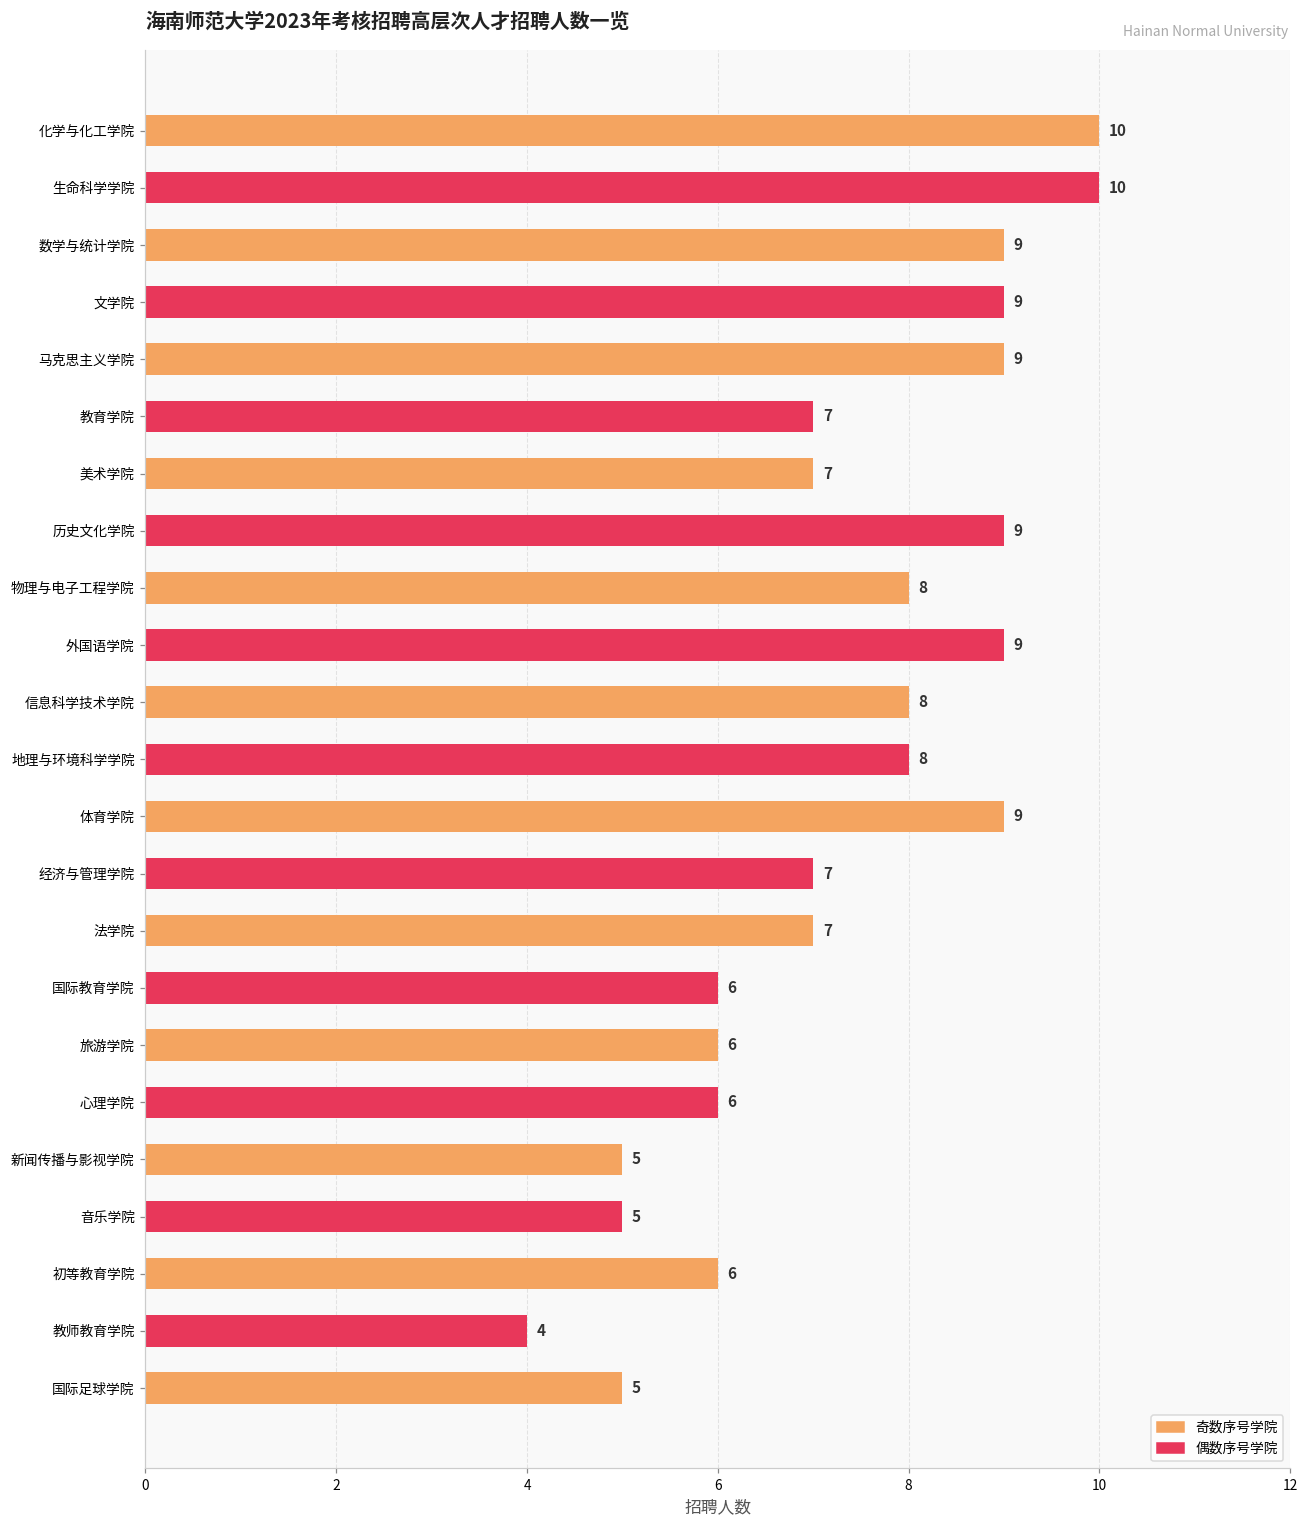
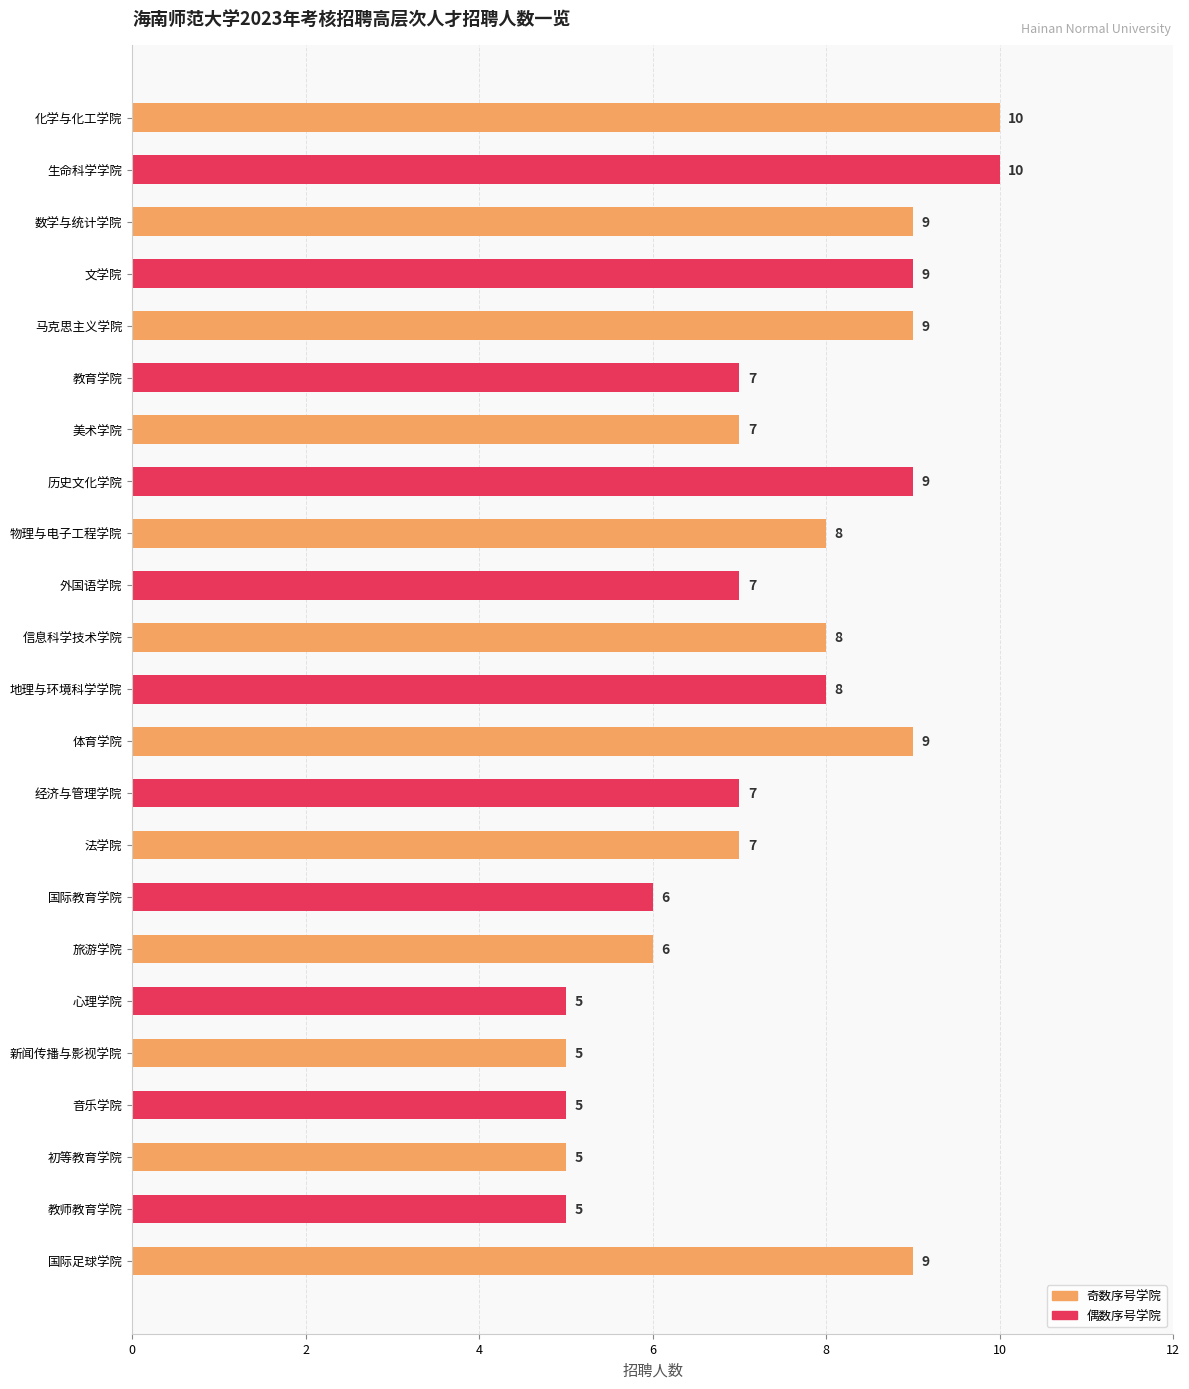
外国语学院: 9 -> 7
心理学院: 6 -> 5
初等教育学院: 6 -> 5
教师教育学院: 4 -> 5
国际足球学院: 5 -> 9
